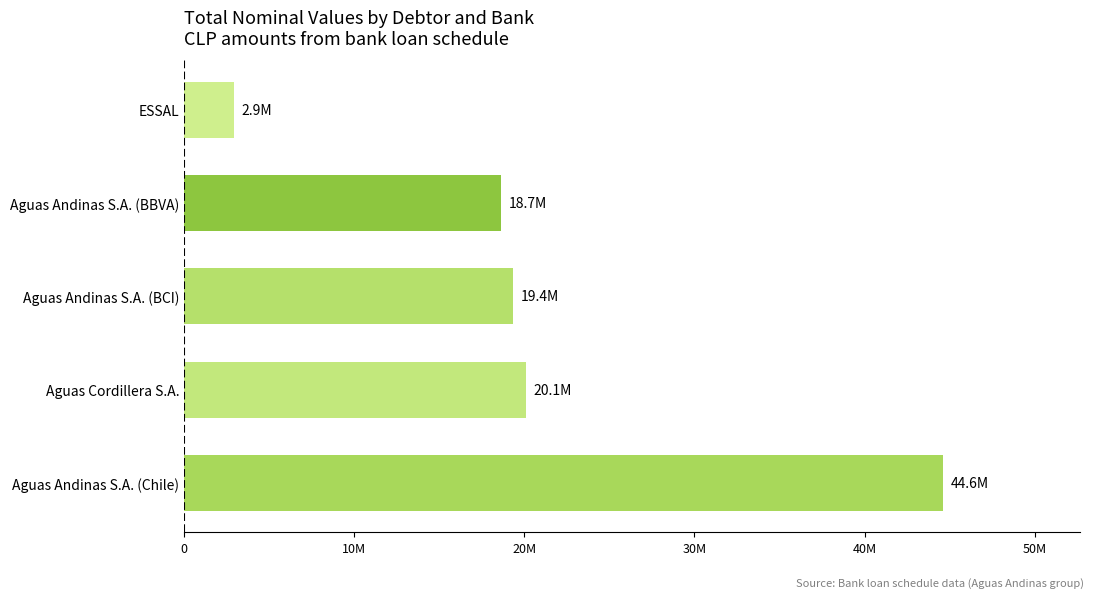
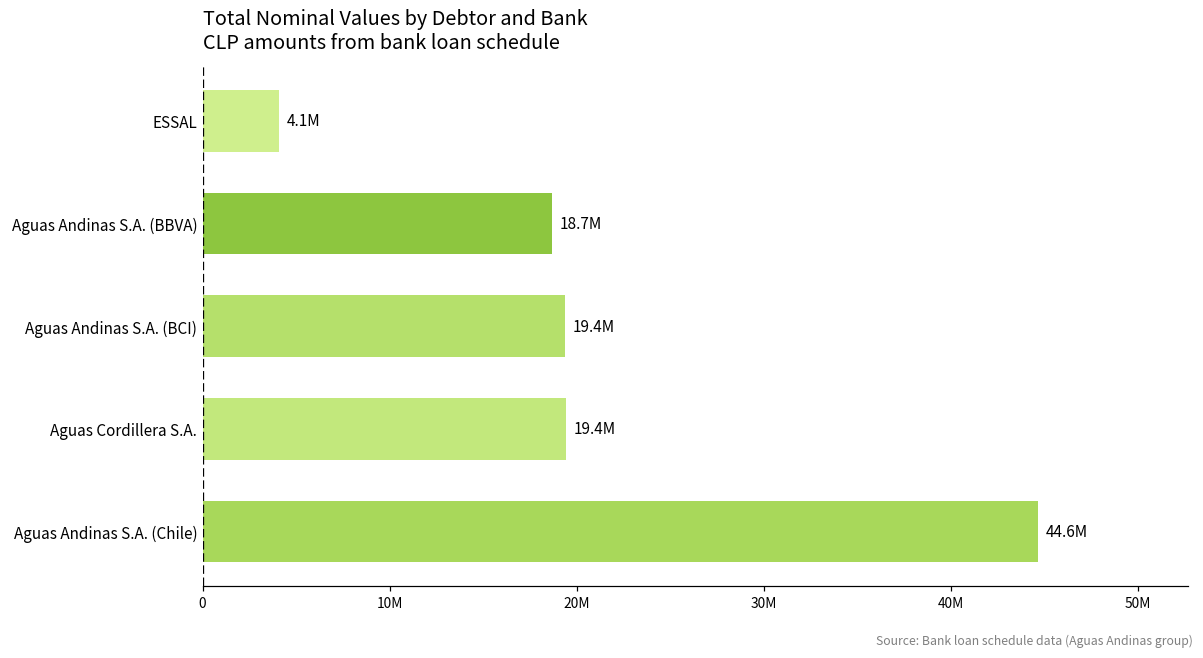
ESSAL: 2.9M -> 4.1M
Aguas Cordillera S.A.: 20.1M -> 19.4M
